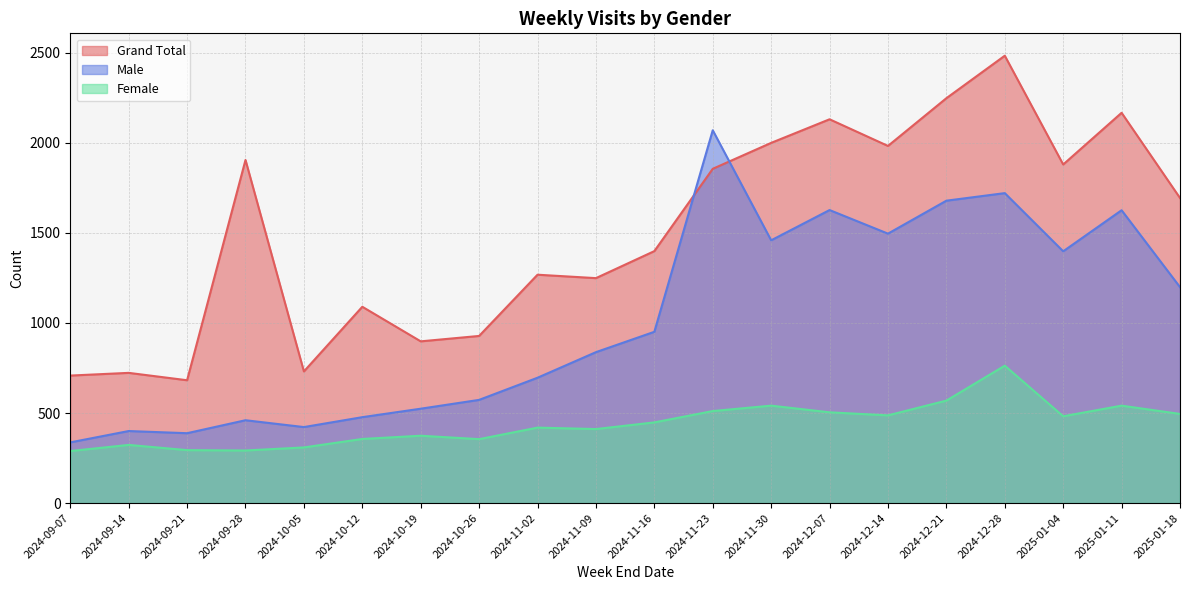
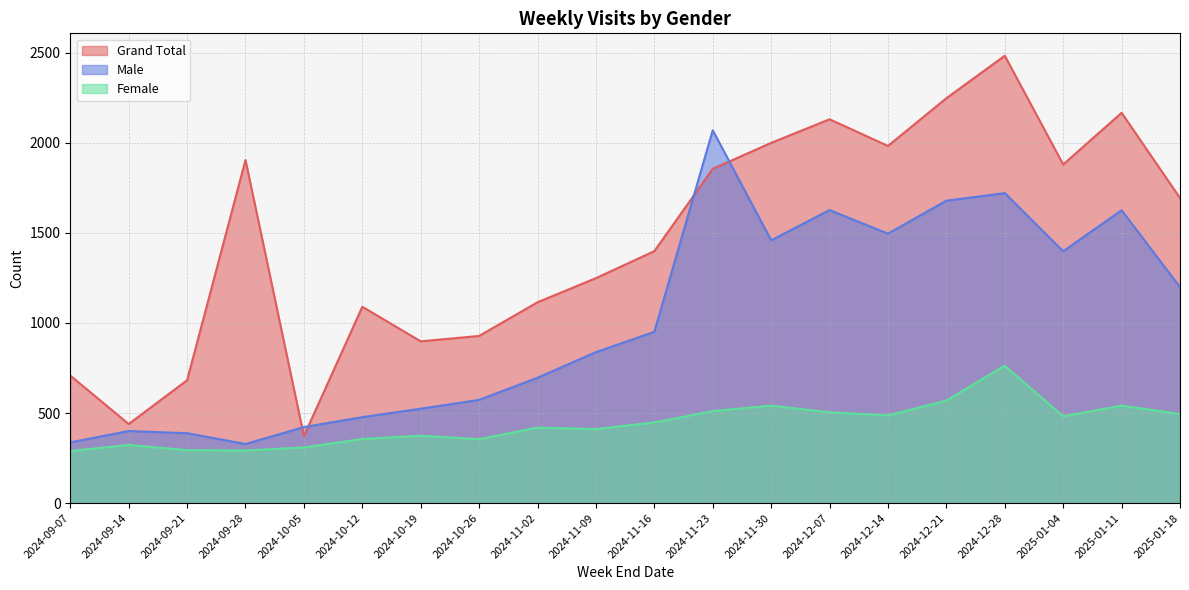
Grand Total, 2024-09-14: 720 -> 440
Male, 2024-09-28: 460 -> 330
Grand Total, 2024-10-05: 730 -> 370
Grand Total, 2024-11-02: 1270 -> 1120
